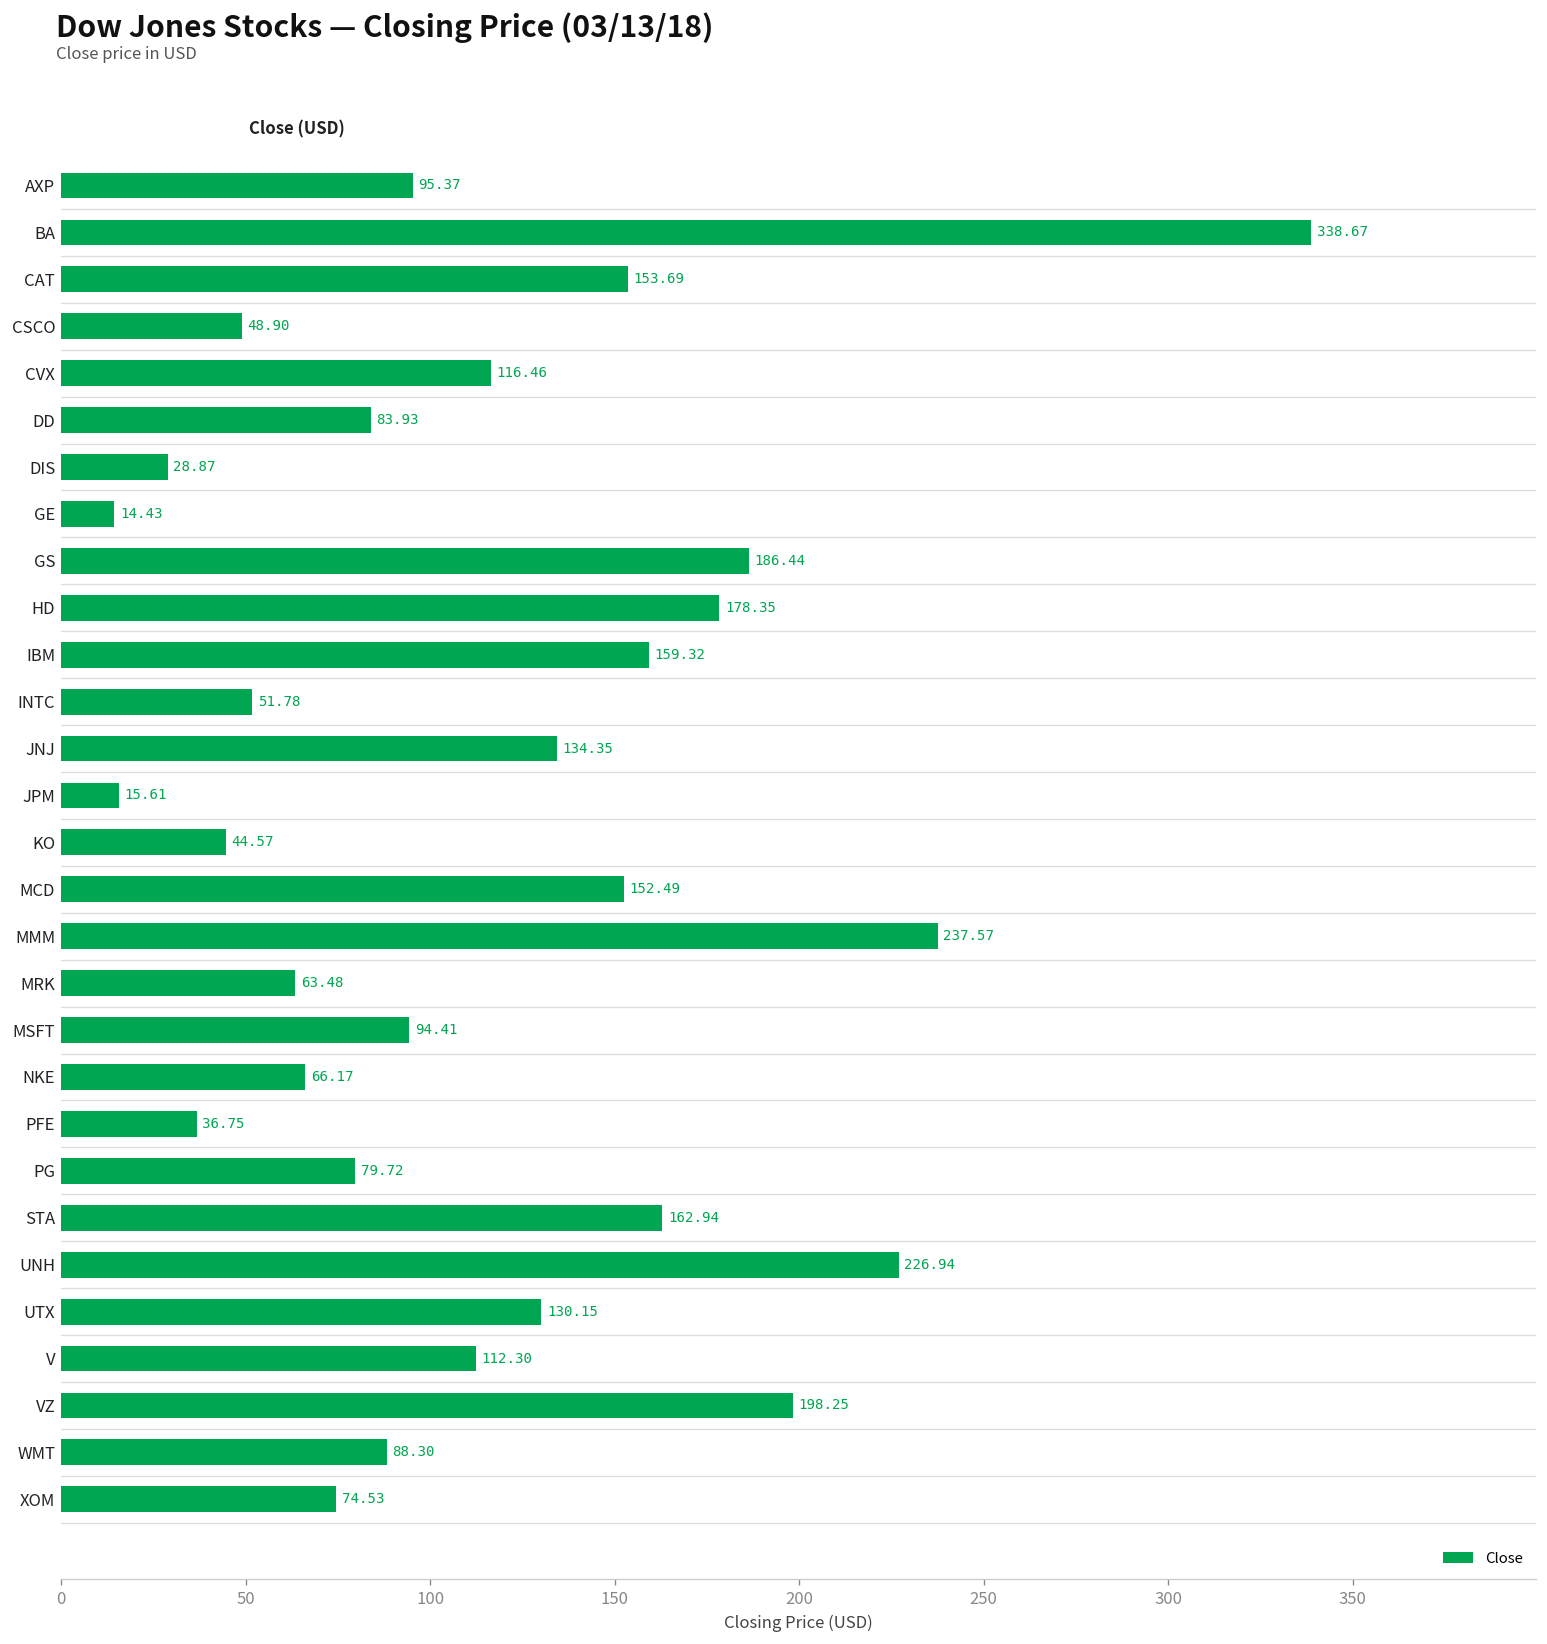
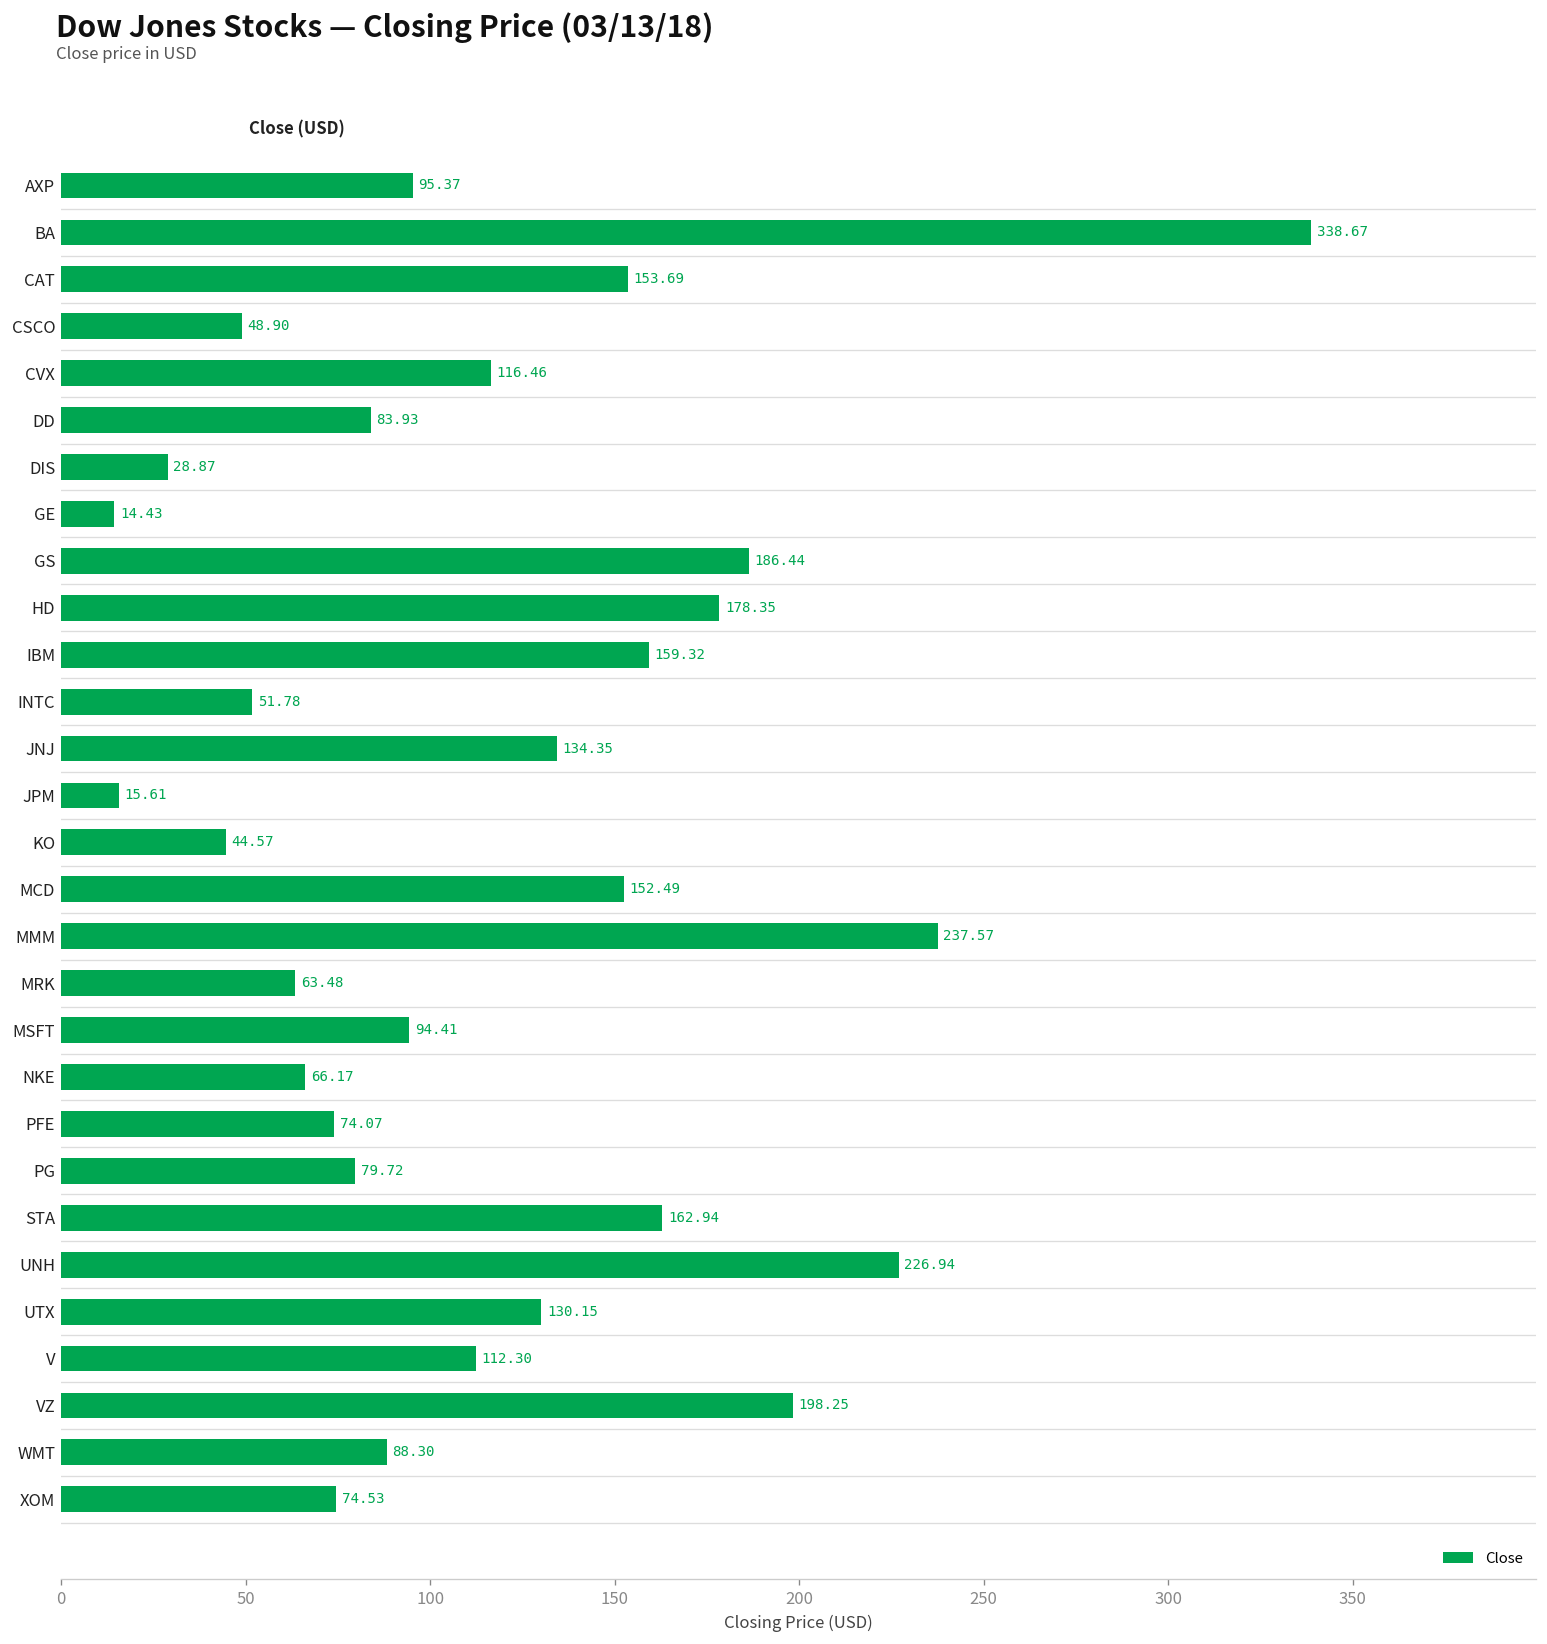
PFE: 36.75 -> 74.07
